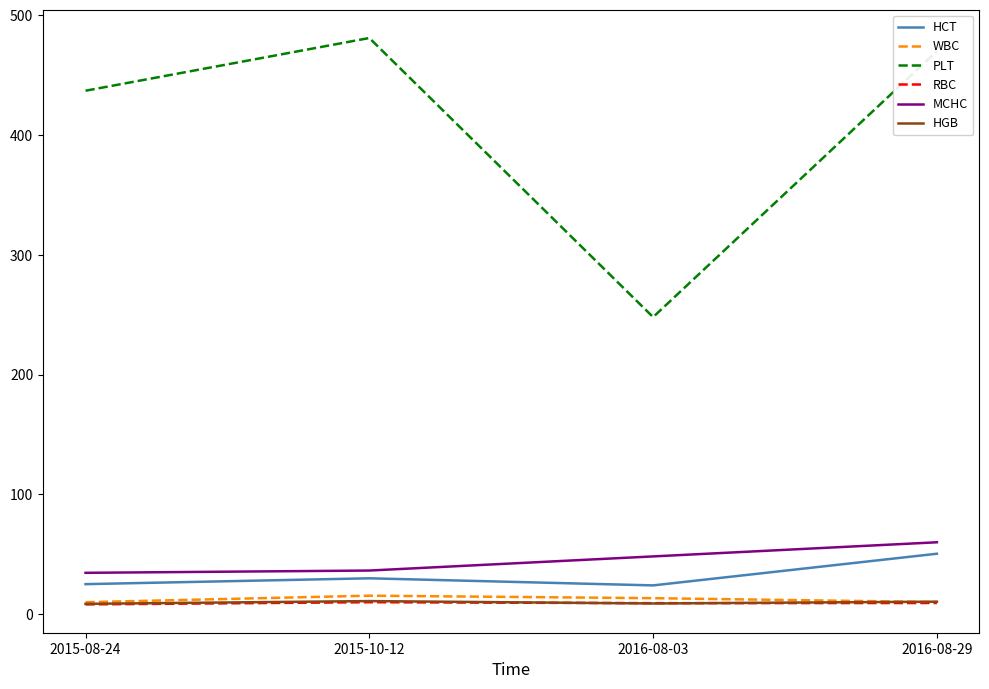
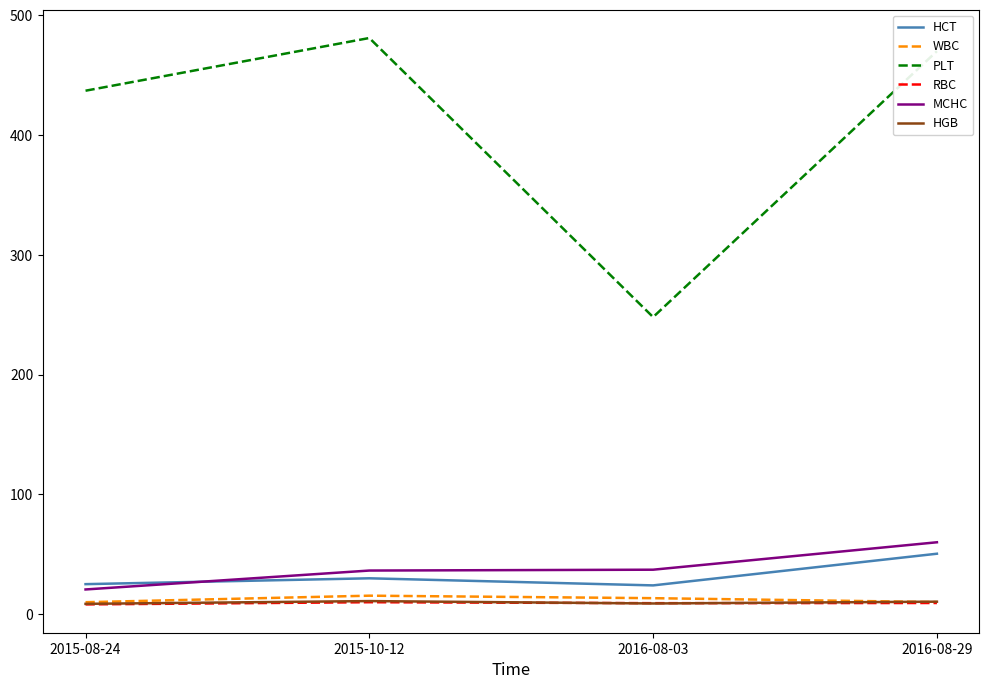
MCHC, 2015-08-24: 35 -> 21
MCHC, 2016-08-03: 48 -> 37
